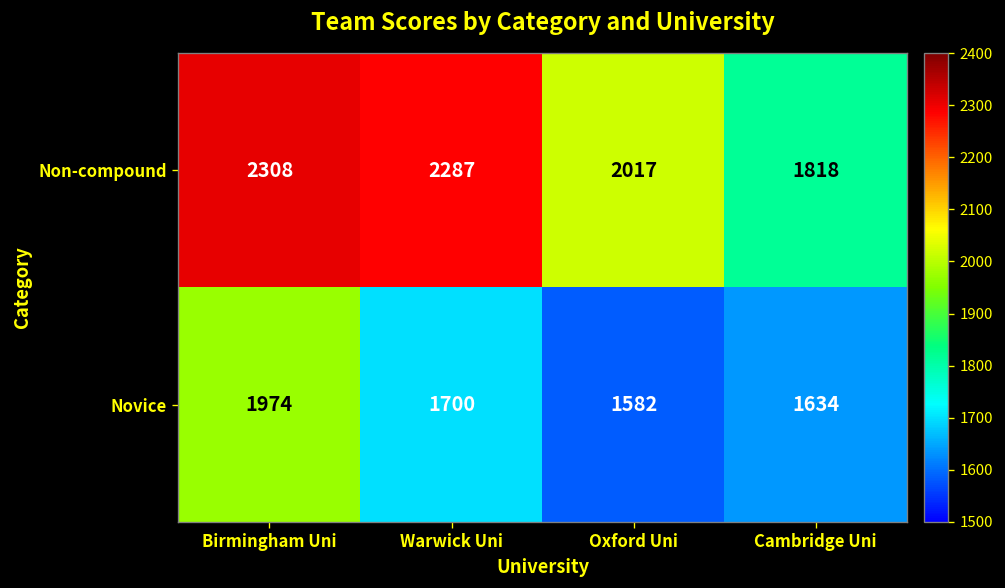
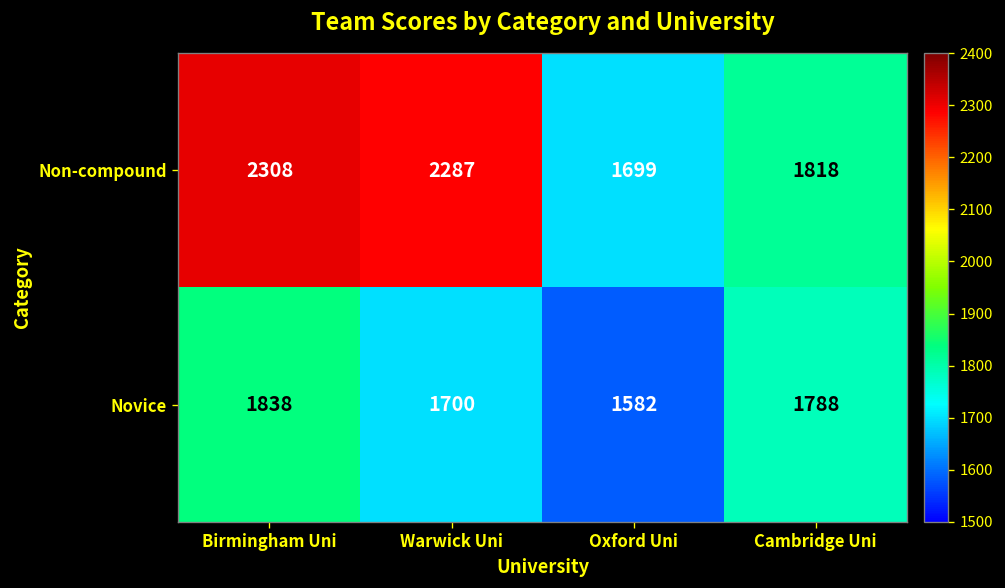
Non-compound, Oxford Uni: 2017 -> 1699
Novice, Birmingham Uni: 1974 -> 1838
Novice, Cambridge Uni: 1634 -> 1788
